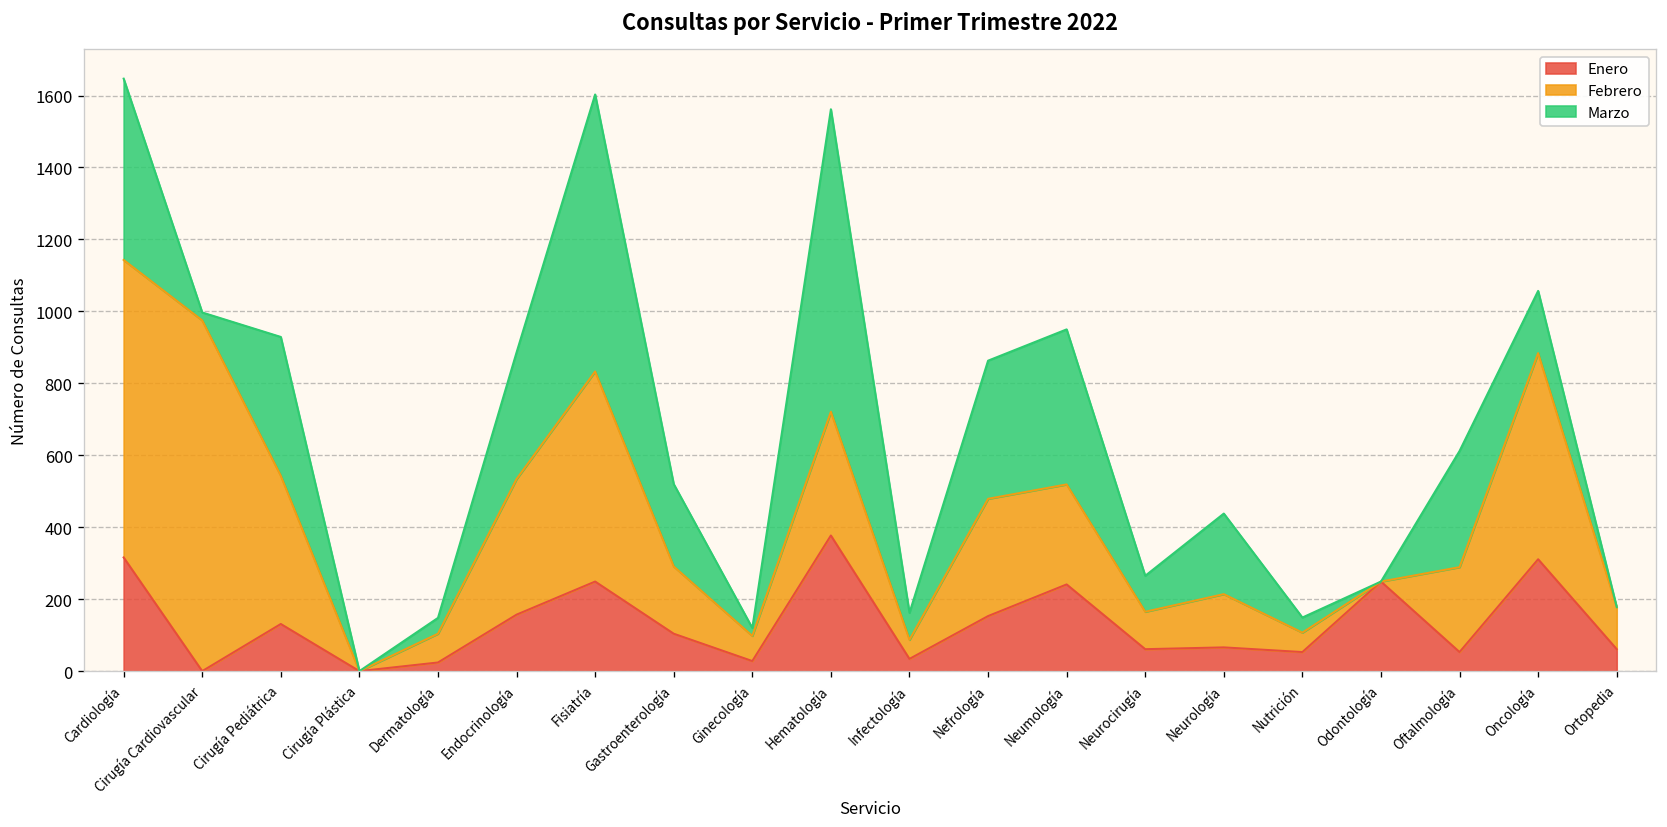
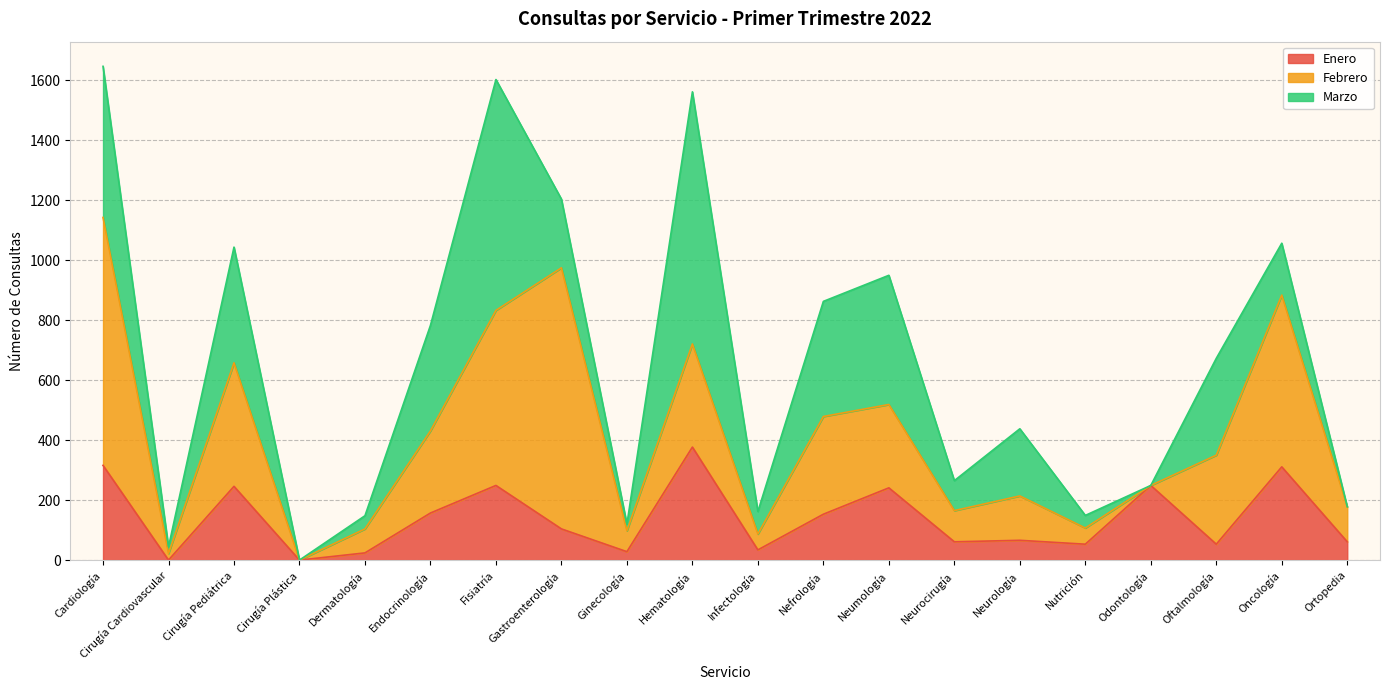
Febrero, Cirugía Cardiovascular: 980 -> 20
Enero, Cirugía Pediátrica: 130 -> 250
Febrero, Endocrinología: 380 -> 270
Febrero, Gastroenterología: 190 -> 870
Febrero, Oftalmología: 240 -> 300
